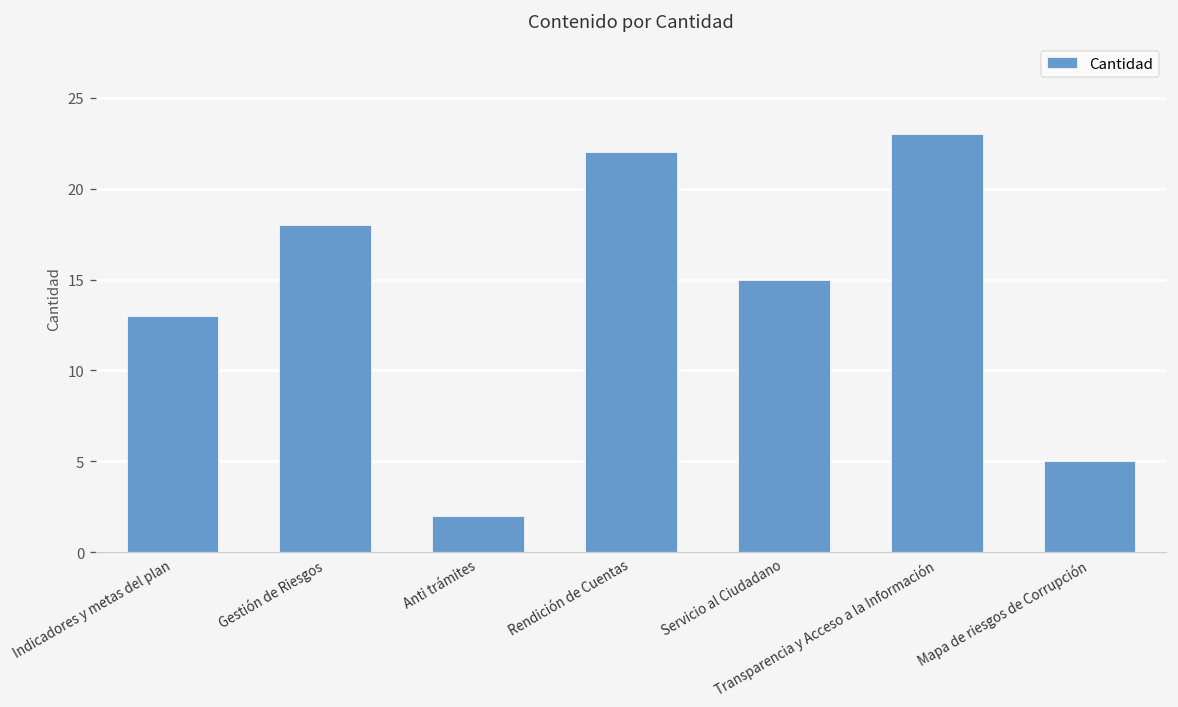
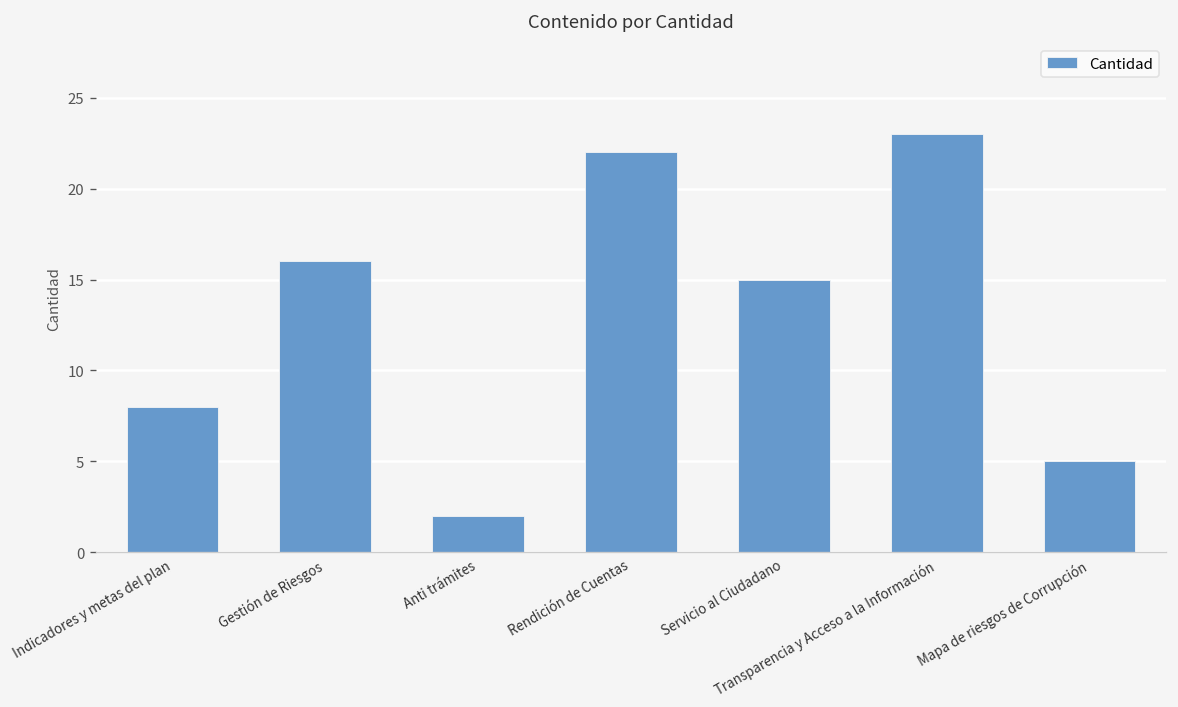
Indicadores y metas del plan: 13 -> 8
Gestión de Riesgos: 18 -> 16
